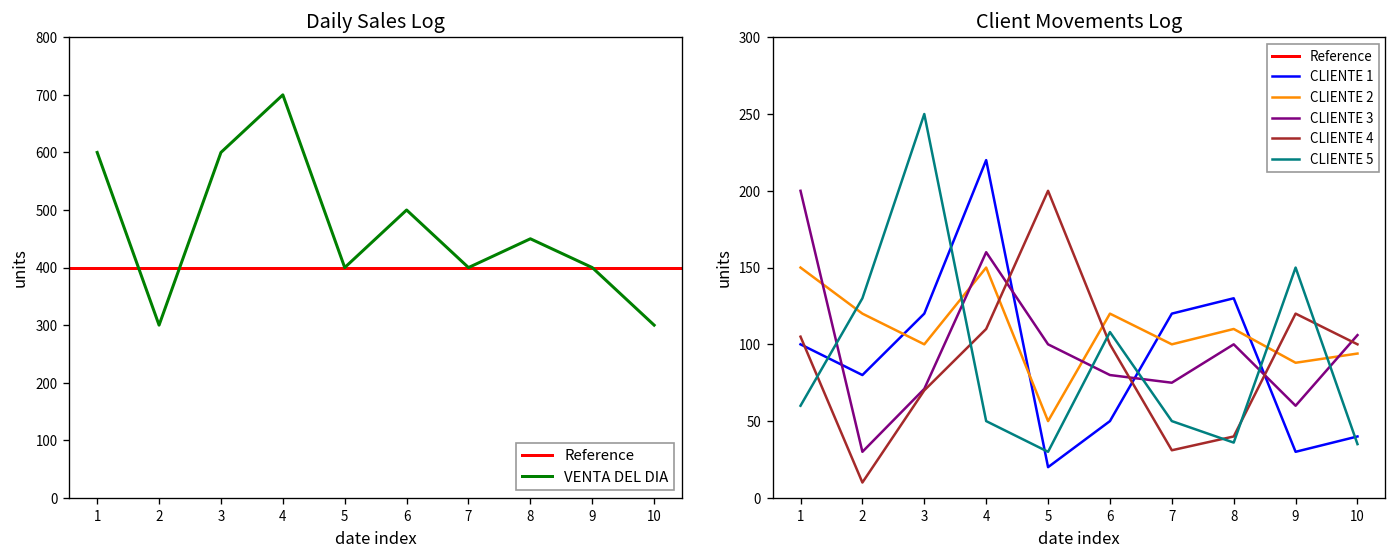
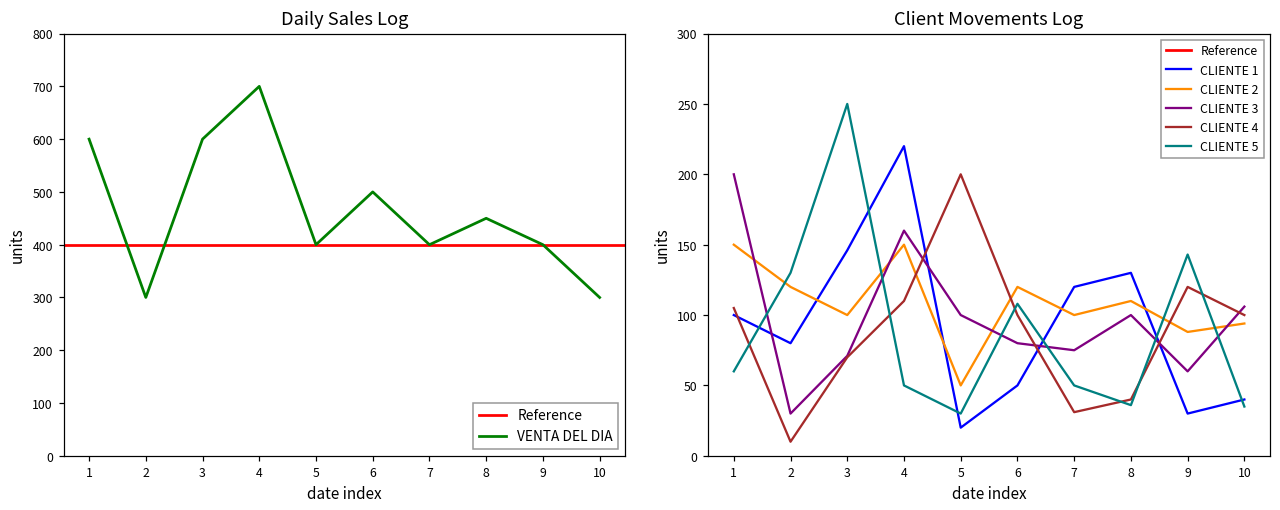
Client Movements Log, CLIENTE 1, 3: 120 -> 146
Client Movements Log, CLIENTE 5, 9: 150 -> 143
